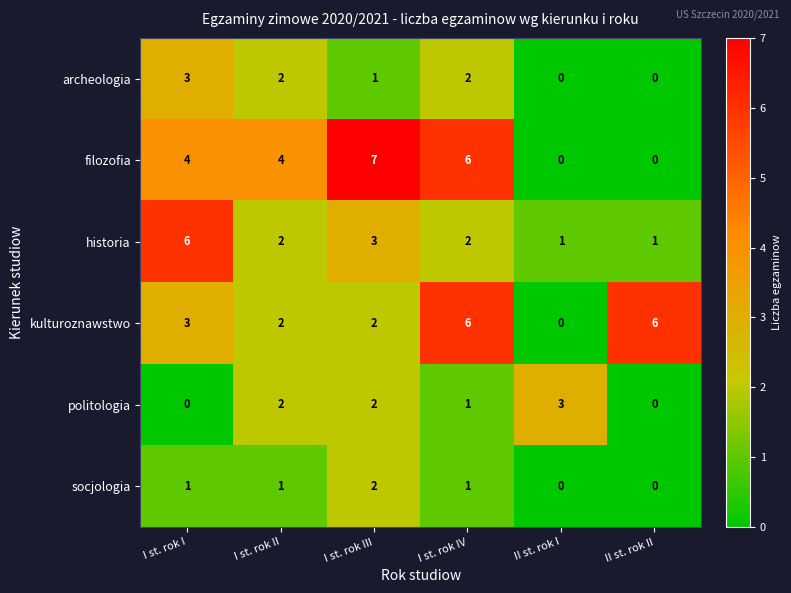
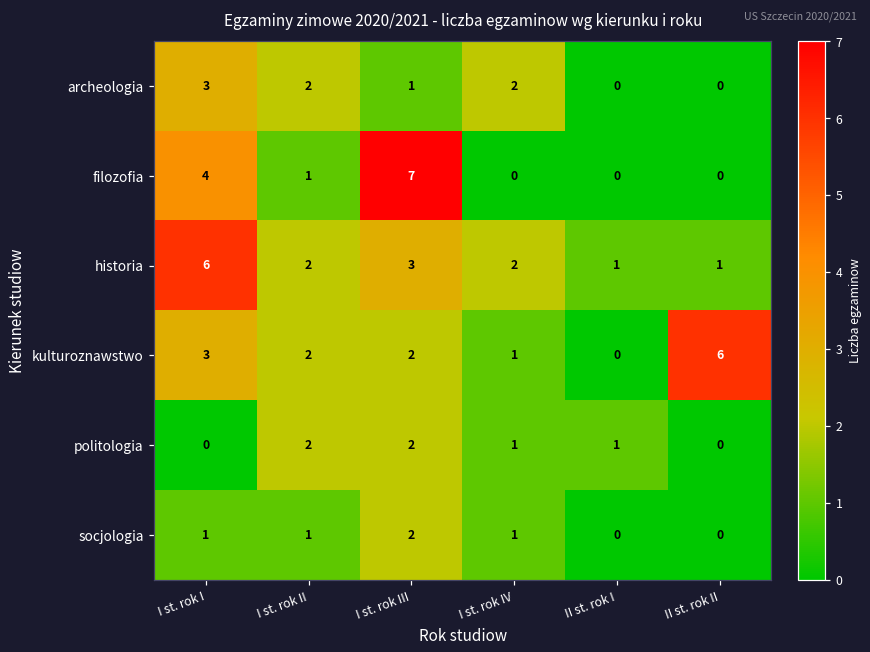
filozofia, I st. rok II: 4 -> 1
filozofia, I st. rok IV: 6 -> 0
kulturoznawstwo, I st. rok IV: 6 -> 1
politologia, II st. rok I: 3 -> 1
